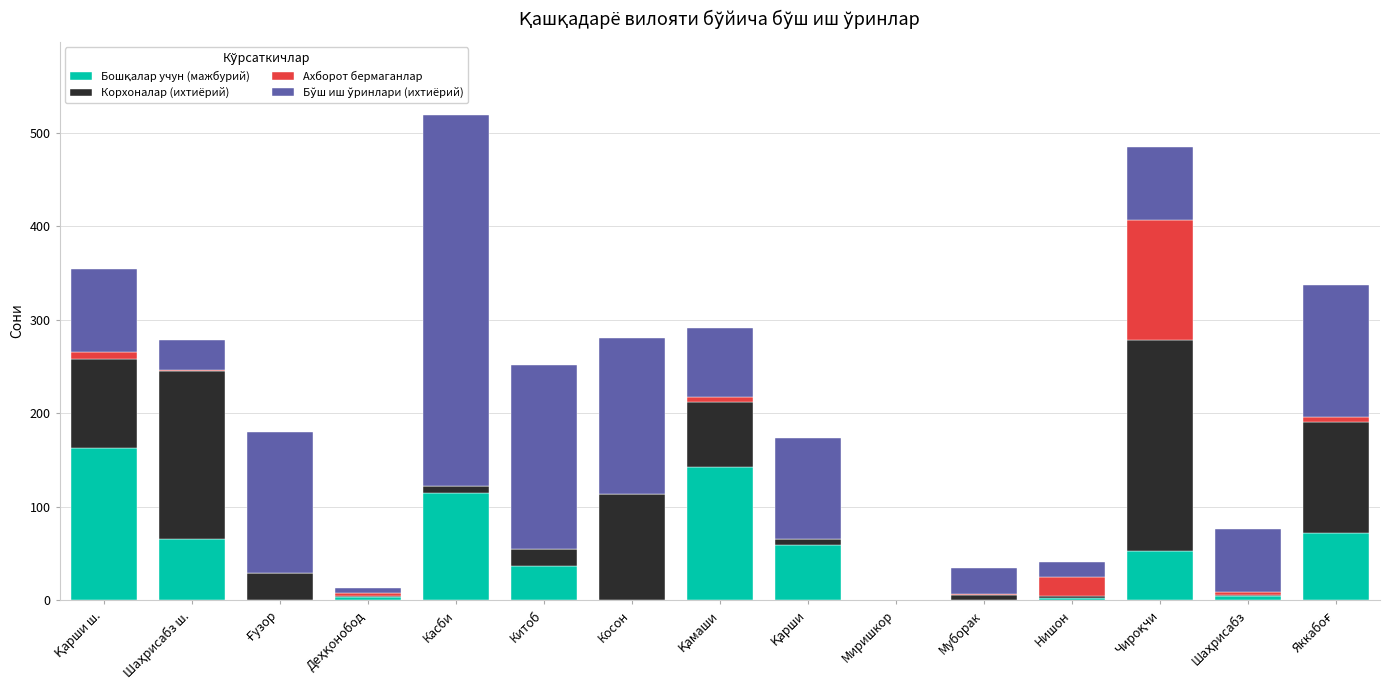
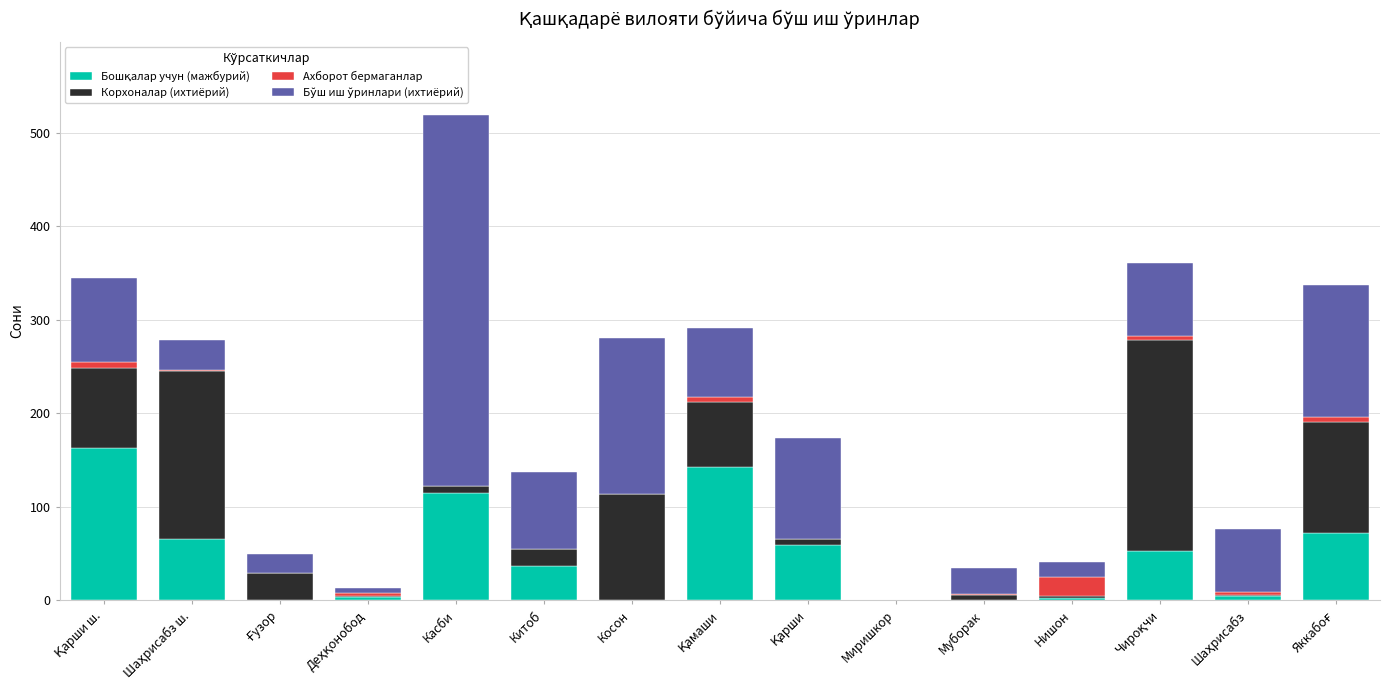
Корхоналар (ихтиёрий), Қарши ш.: 100 -> 90
Бўш иш ўринлари (ихтиёрий), Ғузор: 150 -> 20
Бўш иш ўринлари (ихтиёрий), Китоб: 200 -> 80
Ахборот бермаганлар, Чироқчи: 130 -> 10
